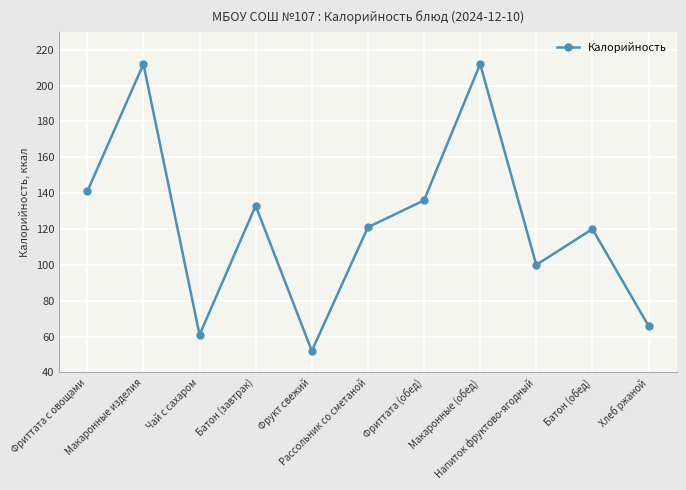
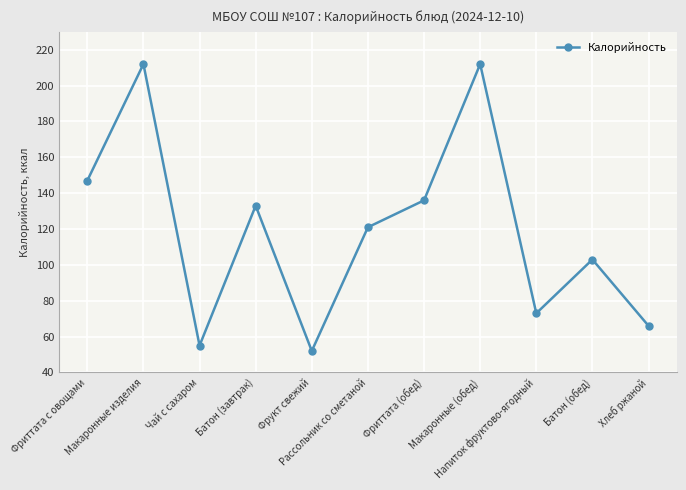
Фриттата с овощами: 141 -> 147
Чай с сахаром: 61 -> 55
Напиток фруктово-ягодный: 100 -> 73
Батон (обед): 120 -> 103
